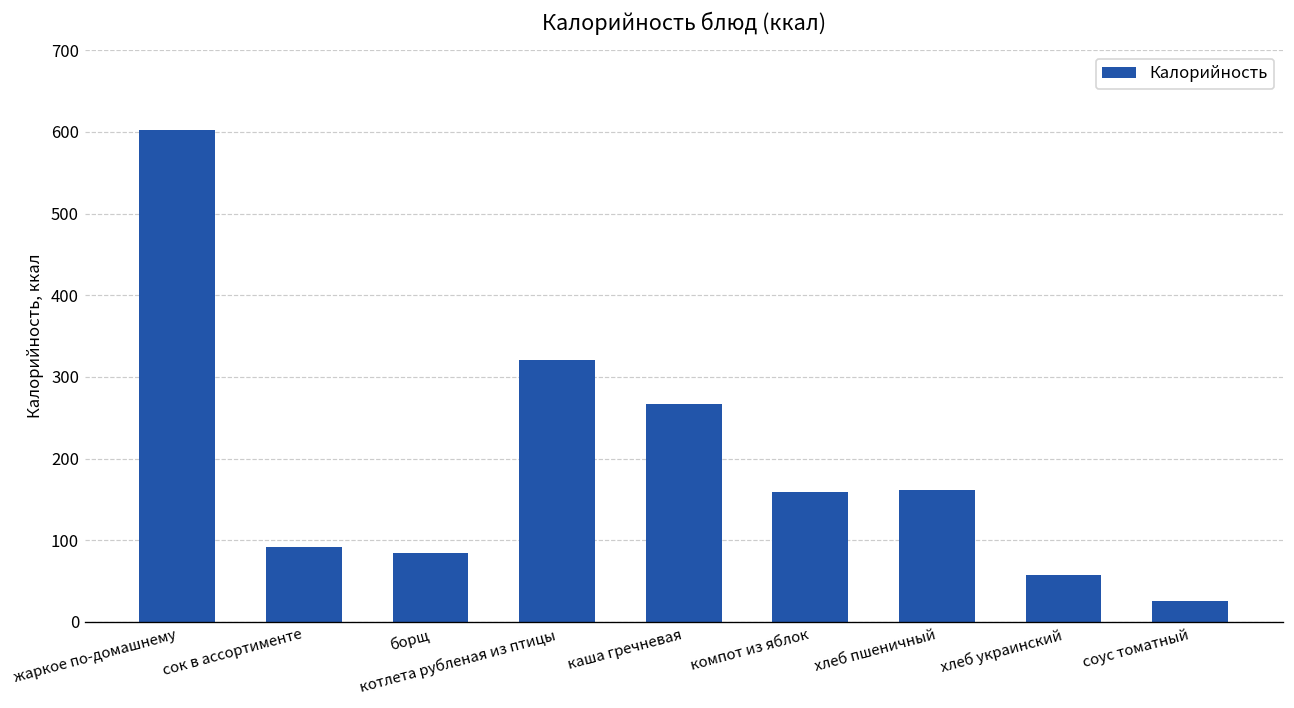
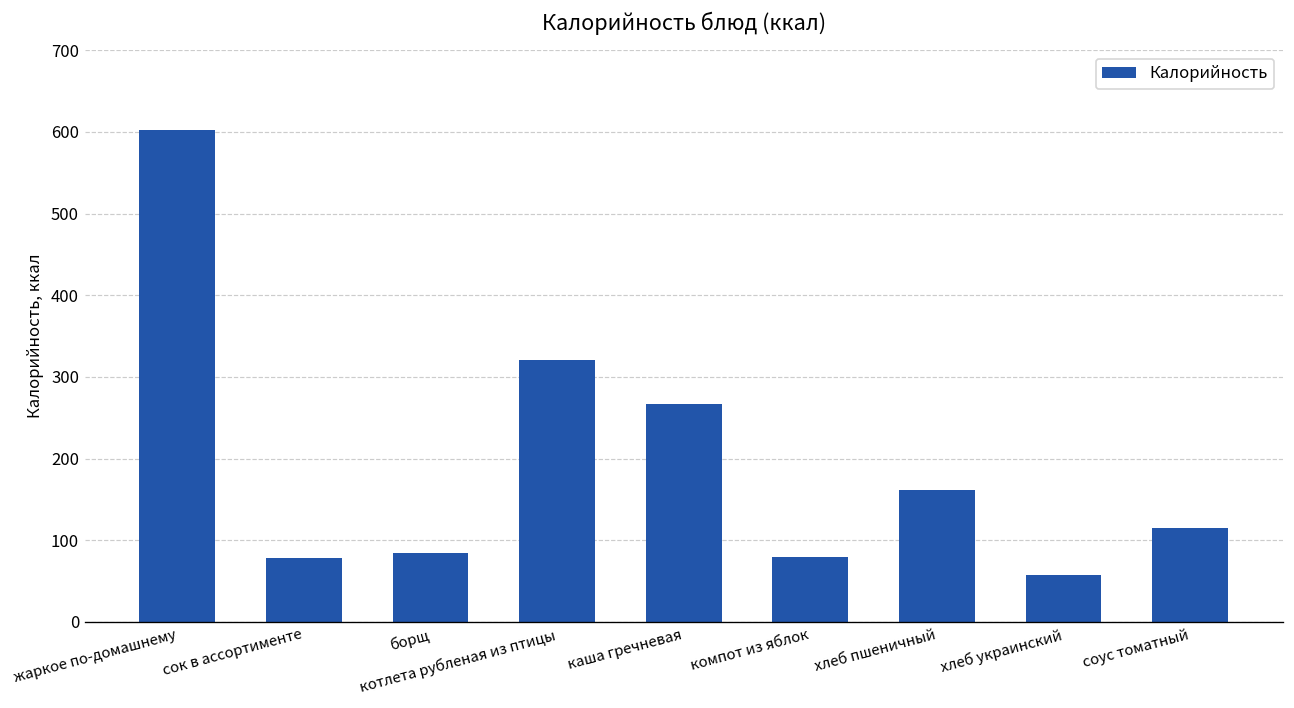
сок в ассортименте: 90 -> 80
компот из яблок: 160 -> 80
соус томатный: 30 -> 110
